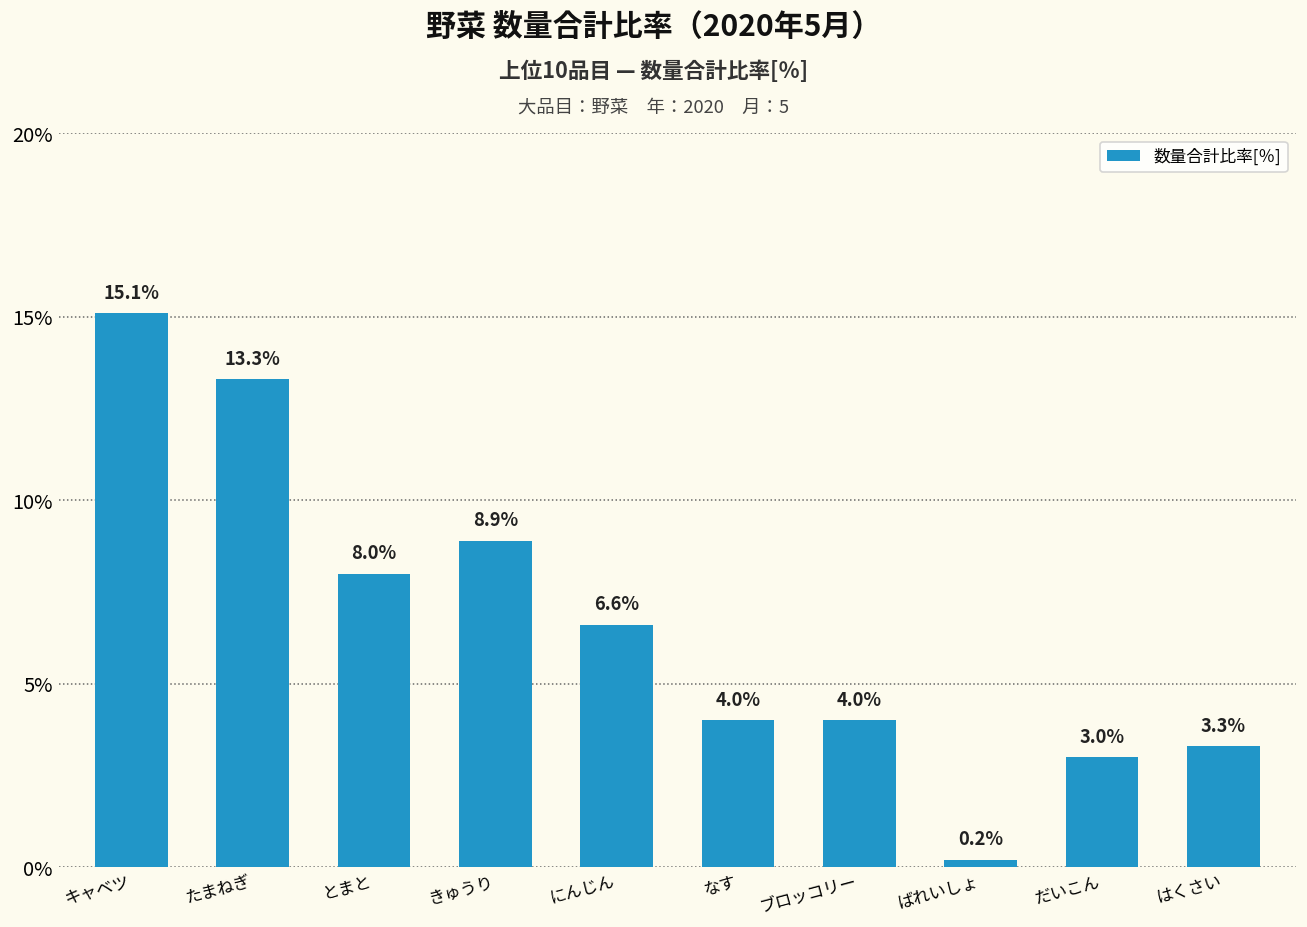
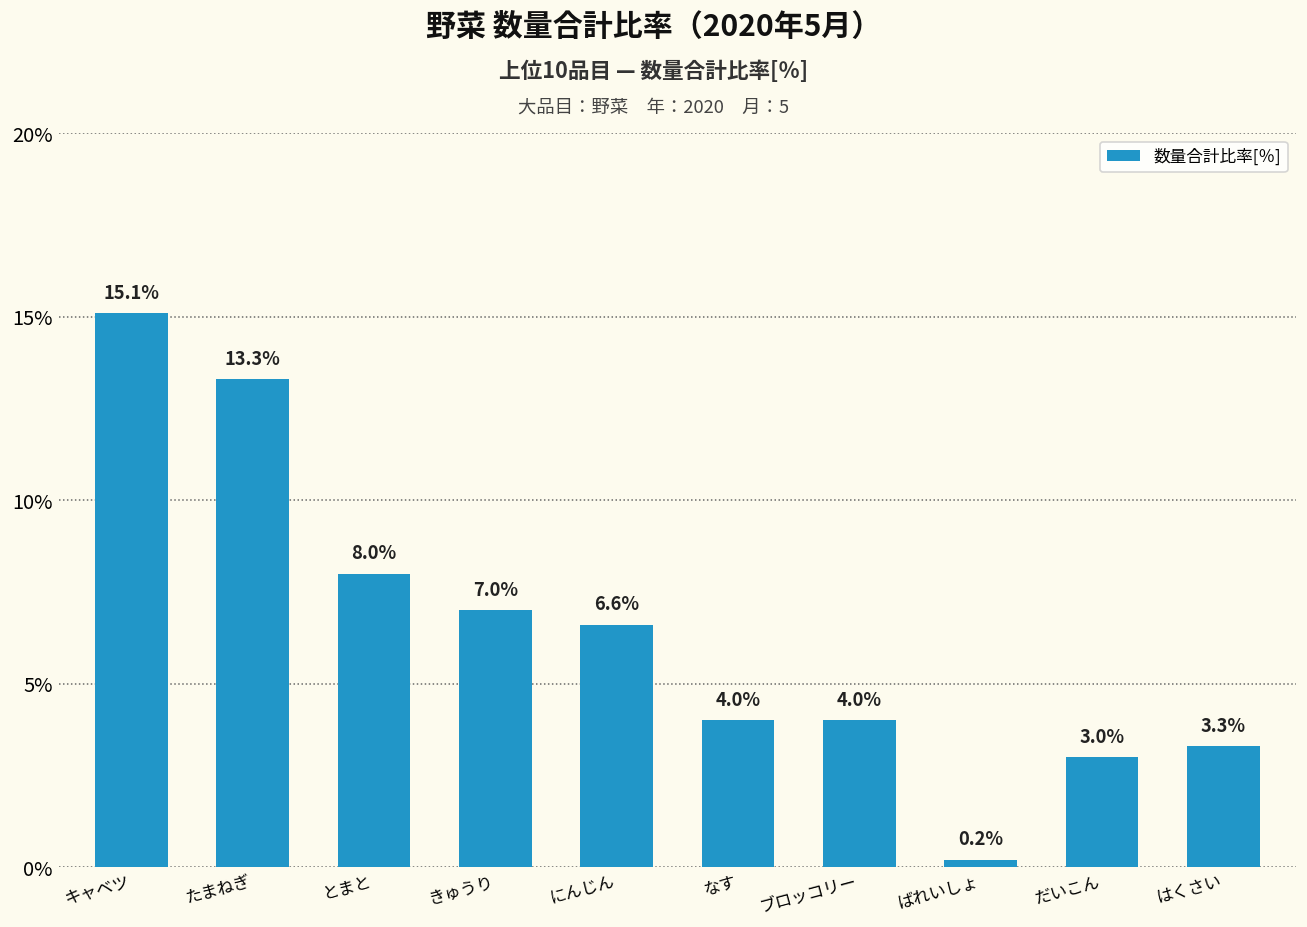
きゅうり: 8.9% -> 7.0%
